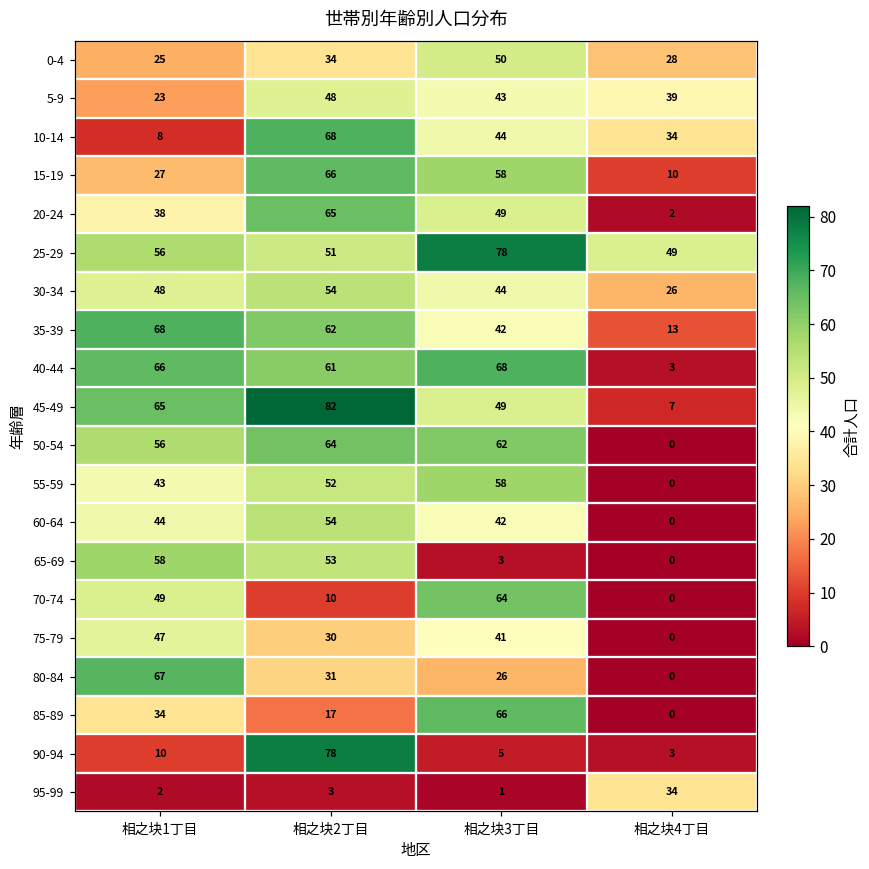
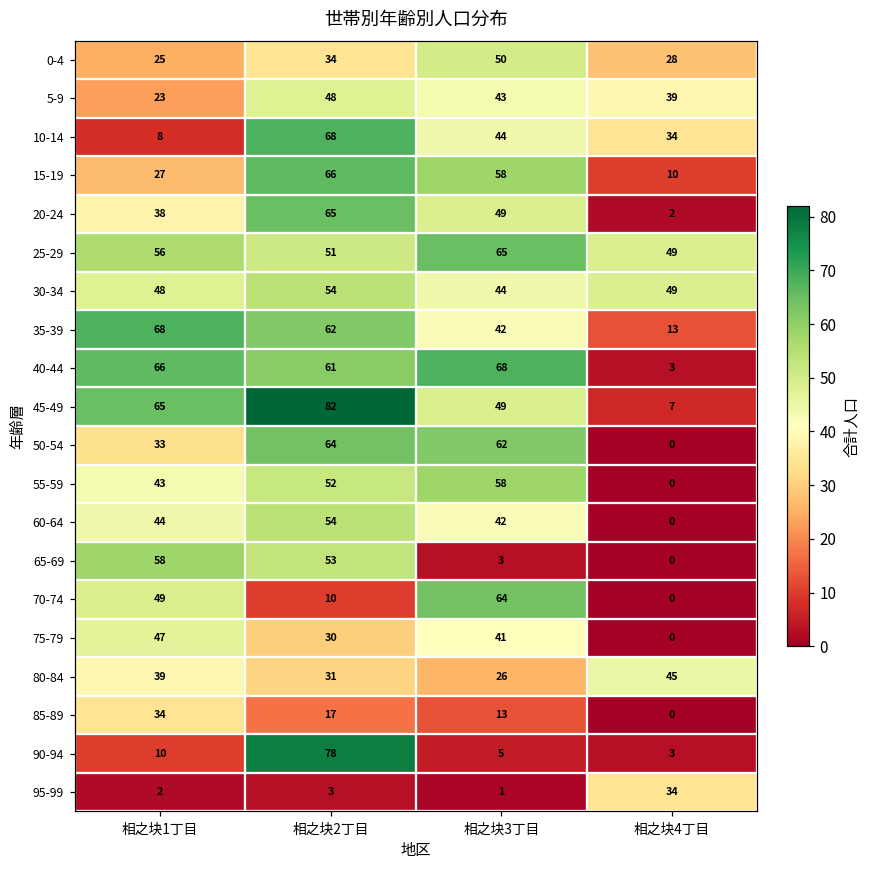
25-29, 相之块3丁目: 78 -> 65
30-34, 相之块4丁目: 26 -> 49
50-54, 相之块1丁目: 56 -> 33
80-84, 相之块1丁目: 67 -> 39
80-84, 相之块4丁目: 0 -> 45
85-89, 相之块3丁目: 66 -> 13
